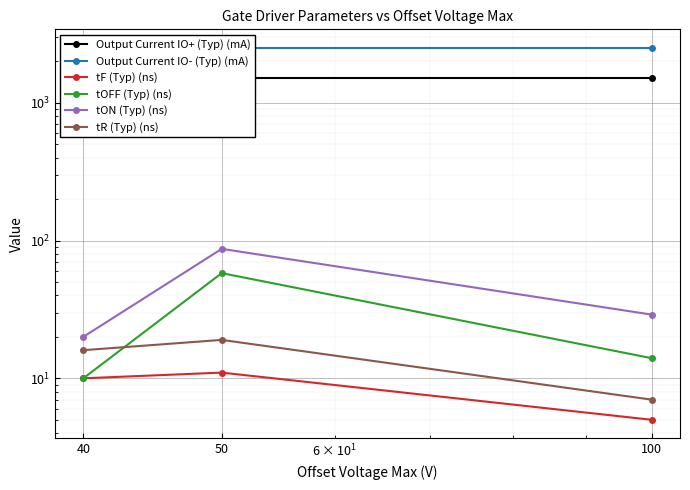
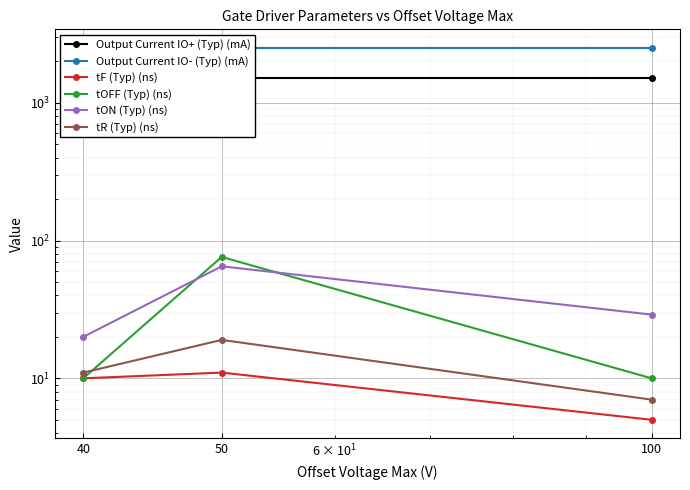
tR (Typ) (ns), 40: 16 -> 11
tOFF (Typ) (ns), 50: 58 -> 80
tON (Typ) (ns), 50: 90 -> 70
tOFF (Typ) (ns), 100: 14 -> 10
